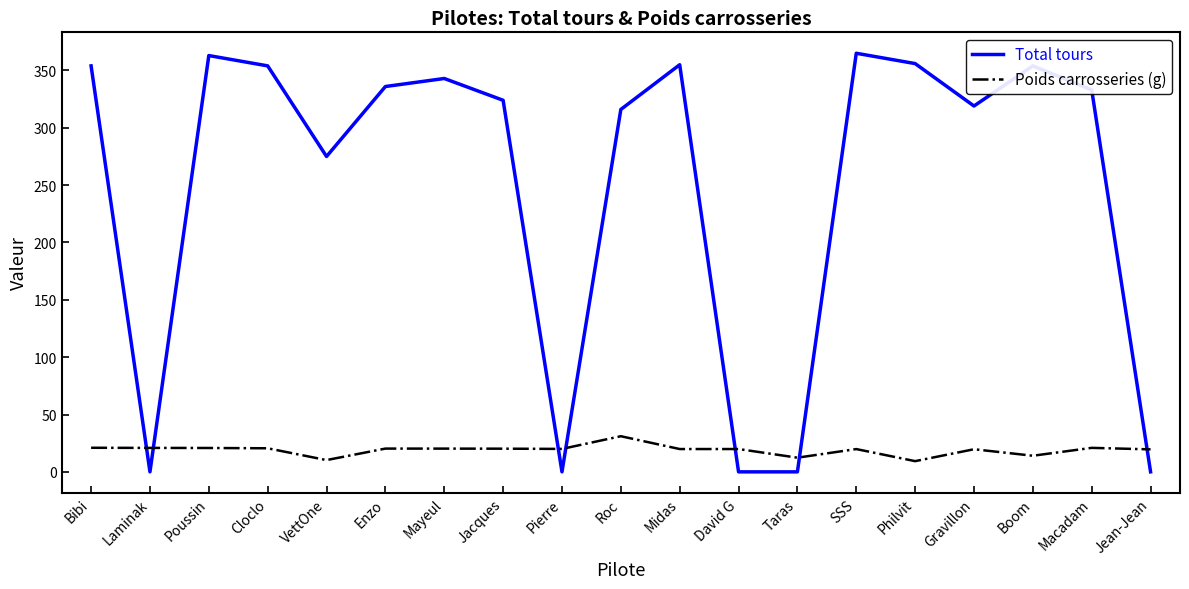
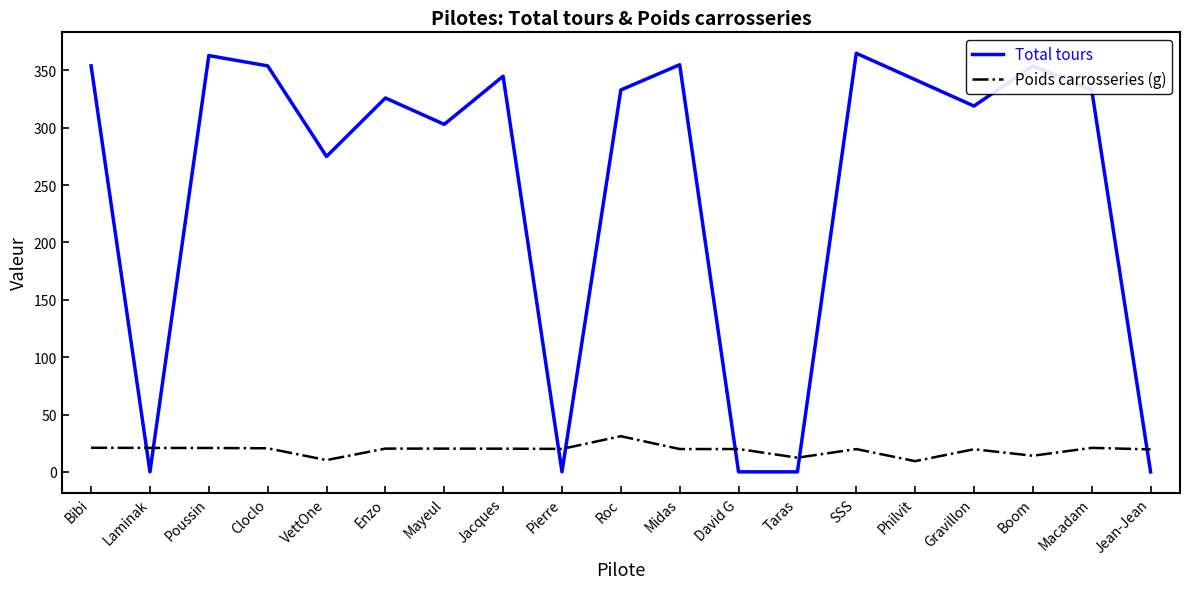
Total tours, Enzo: 336 -> 326
Total tours, Mayeul: 343 -> 303
Total tours, Jacques: 324 -> 345
Total tours, Roc: 316 -> 333
Total tours, Philvit: 356 -> 342
